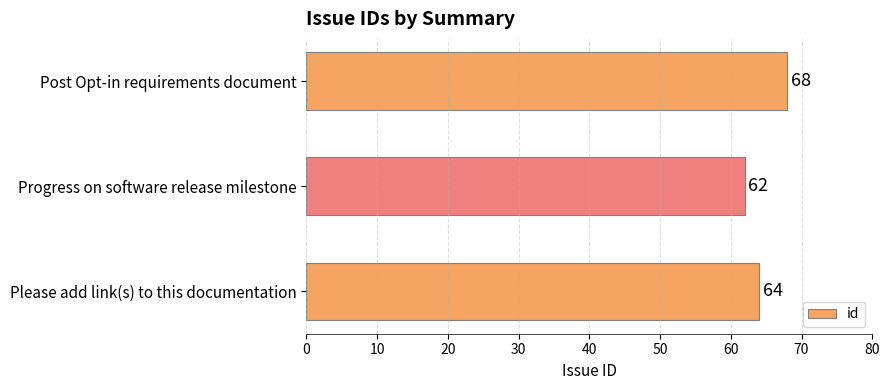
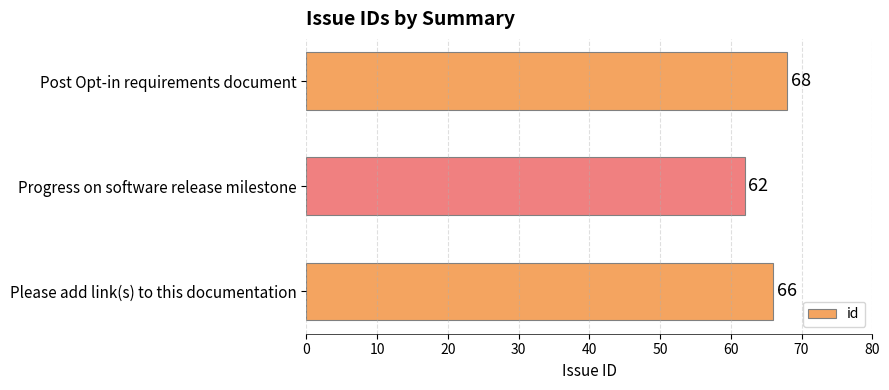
Please add link(s) to this documentation: 64 -> 66
